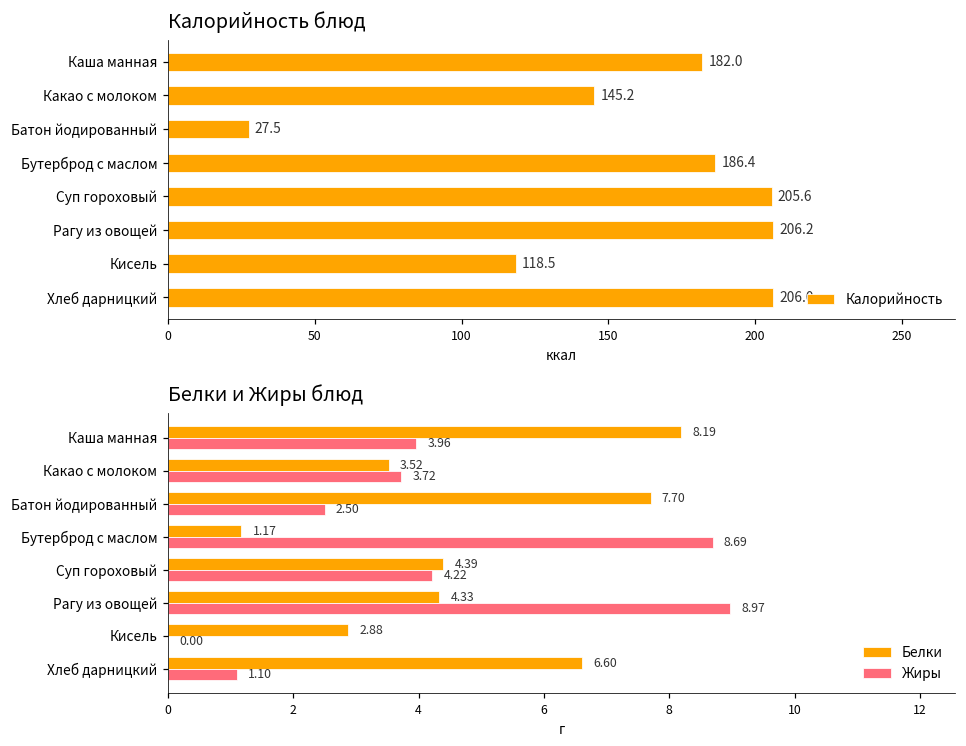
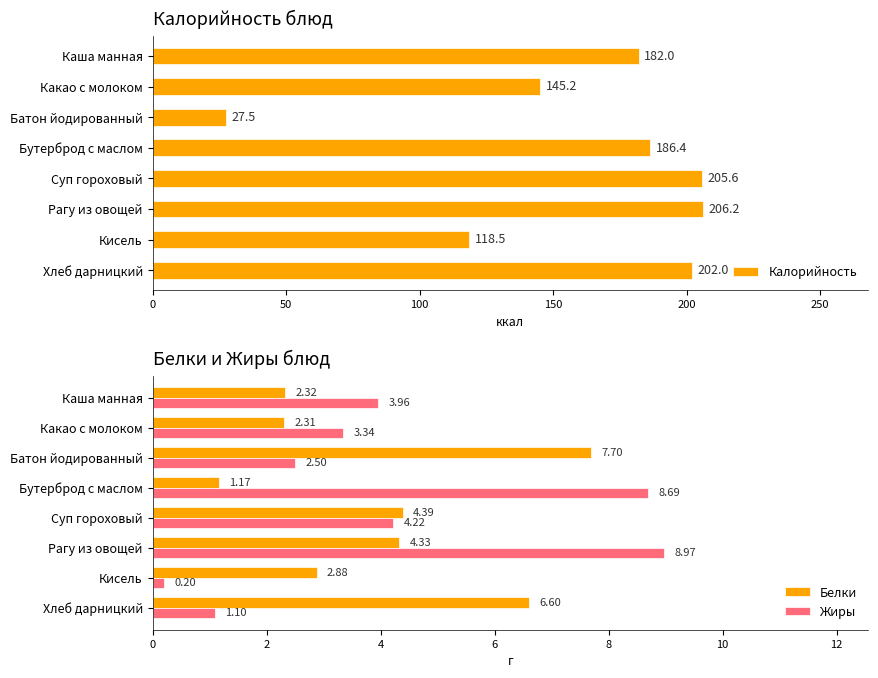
Калорийность блюд, Хлеб дарницкий: 206.0 -> 202.0
Белки и Жиры блюд, Белки, Каша манная: 8.19 -> 2.32
Белки и Жиры блюд, Белки, Какао с молоком: 3.52 -> 2.31
Белки и Жиры блюд, Жиры, Какао с молоком: 3.72 -> 3.34
Белки и Жиры блюд, Жиры, Кисель: 0.00 -> 0.20
